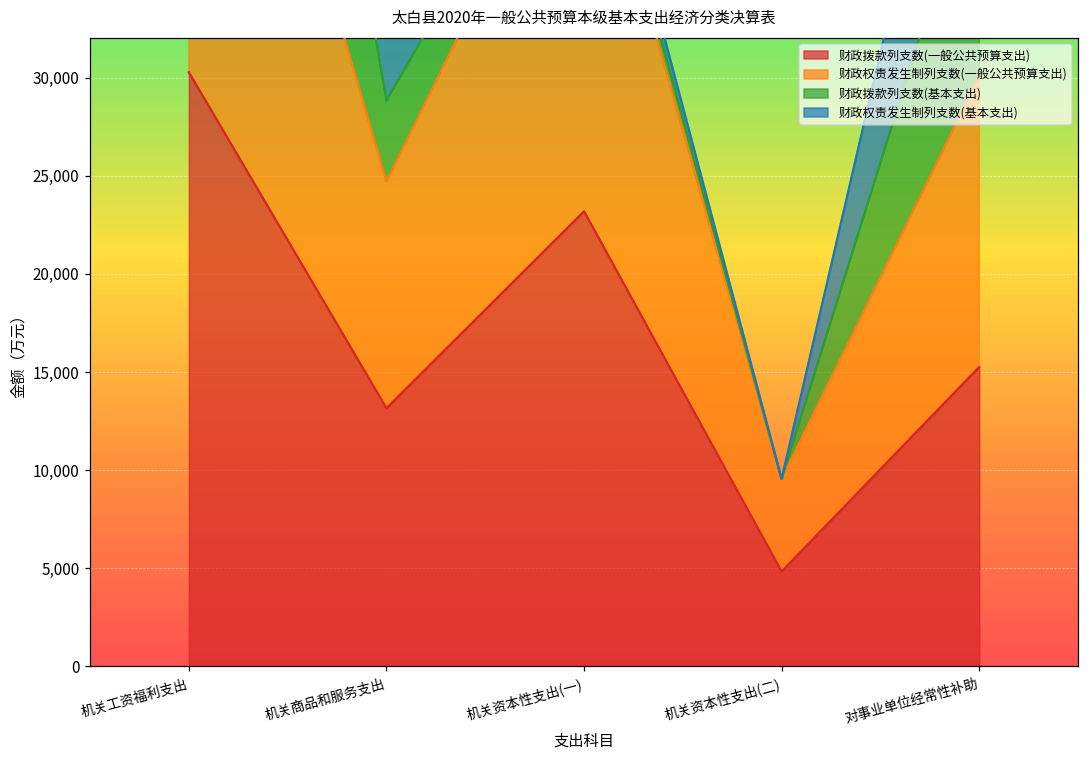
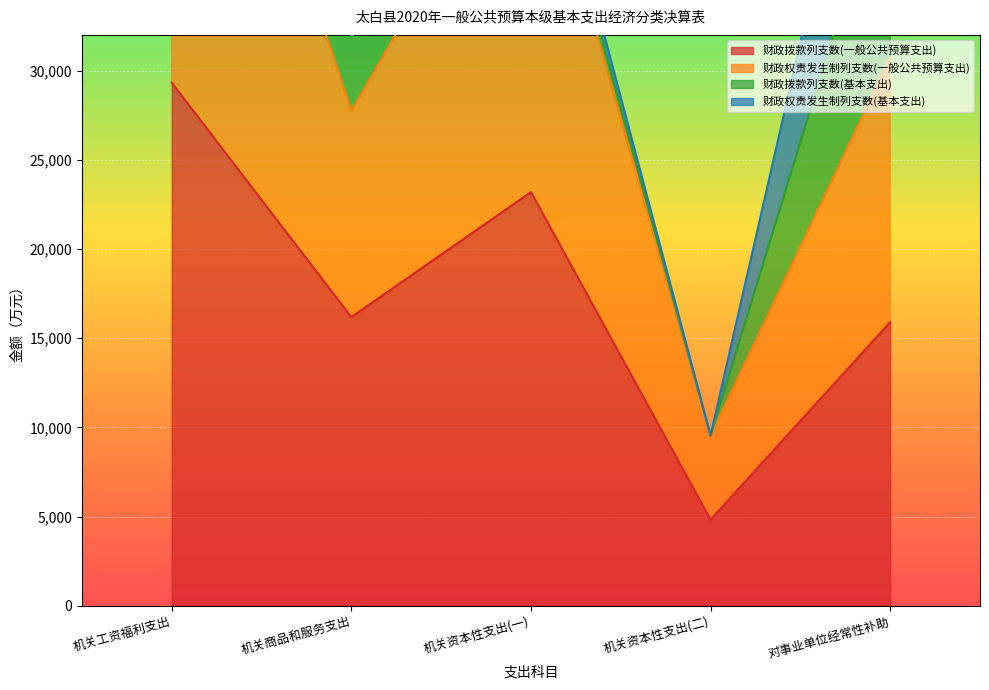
财政拨款列支数(一般公共预算支出), 机关工资福利支出: 30,300 -> 29,300
财政拨款列支数(一般公共预算支出), 机关商品和服务支出: 13,200 -> 16,200
财政拨款列支数(一般公共预算支出), 对事业单位经常性补助: 15,300 -> 15,900
